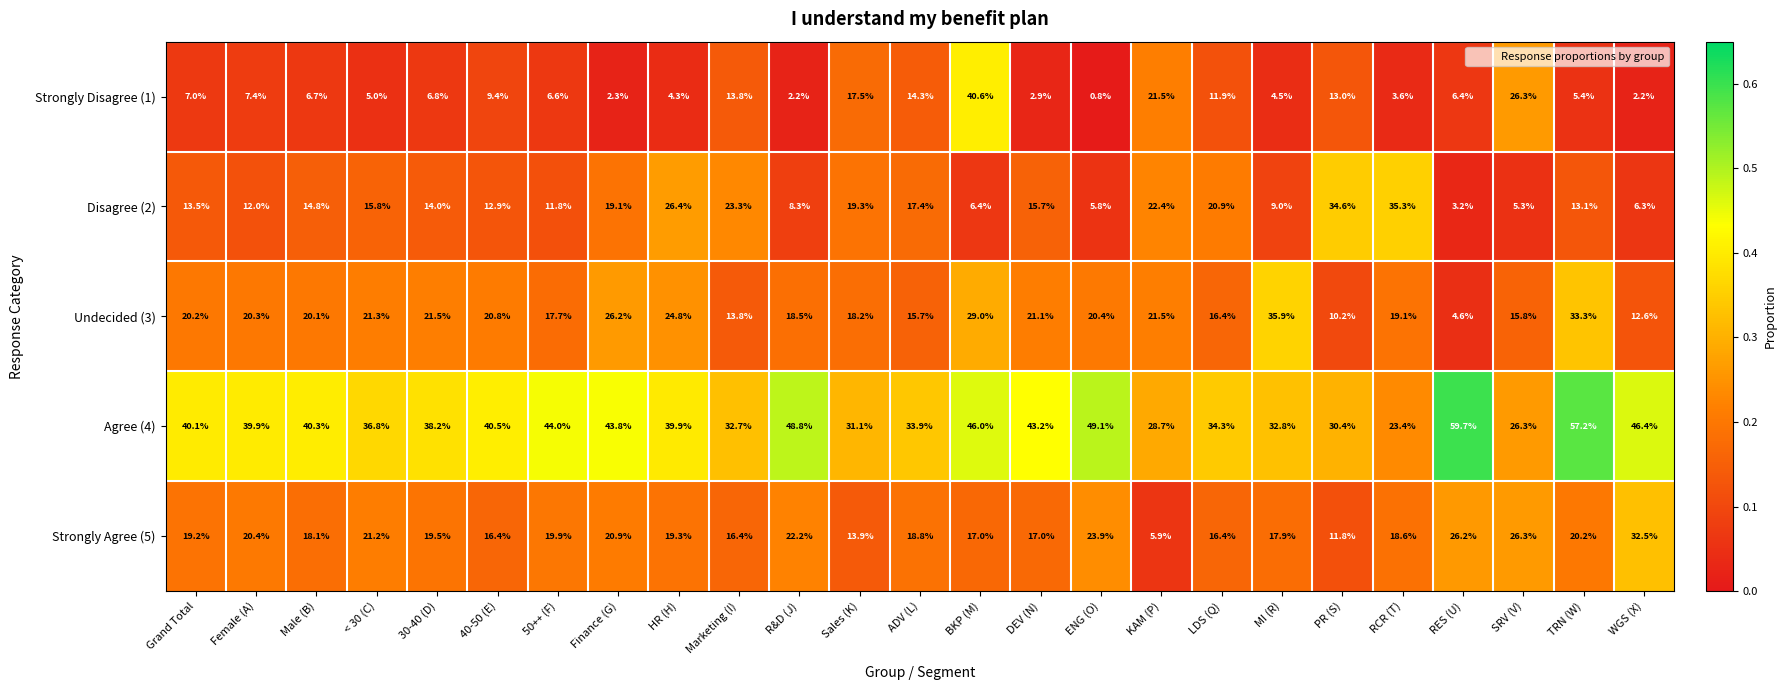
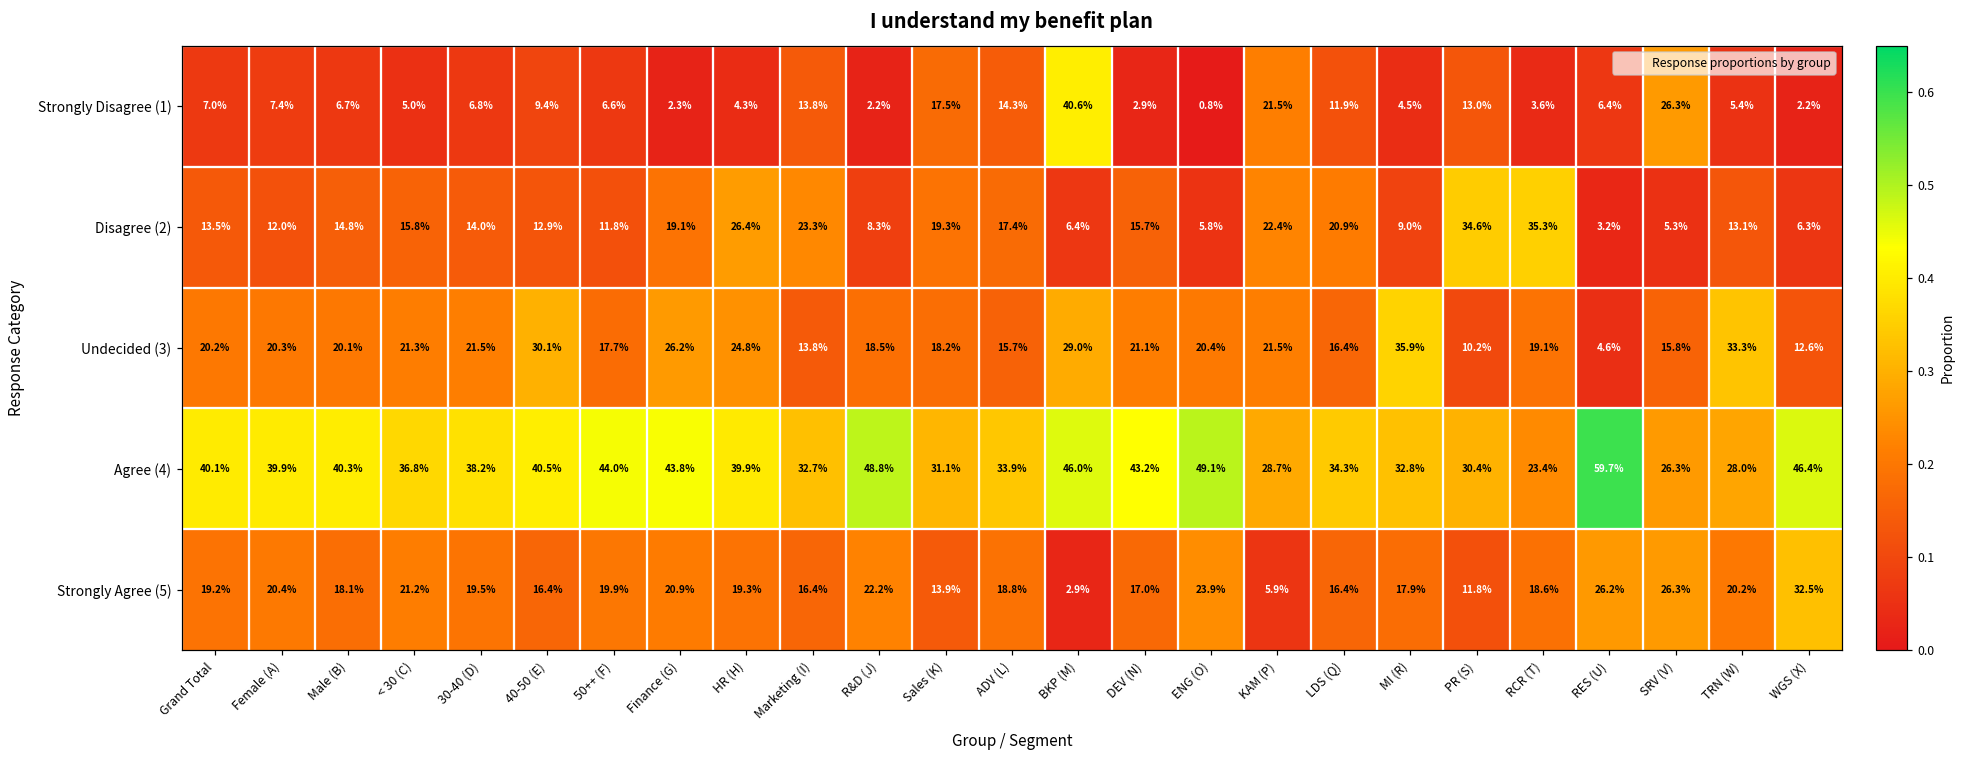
Undecided (3), 40-50 (E): 20.8% -> 30.1%
Agree (4), TRN (W): 57.2% -> 28.0%
Strongly Agree (5), BKP (M): 17.0% -> 2.9%
